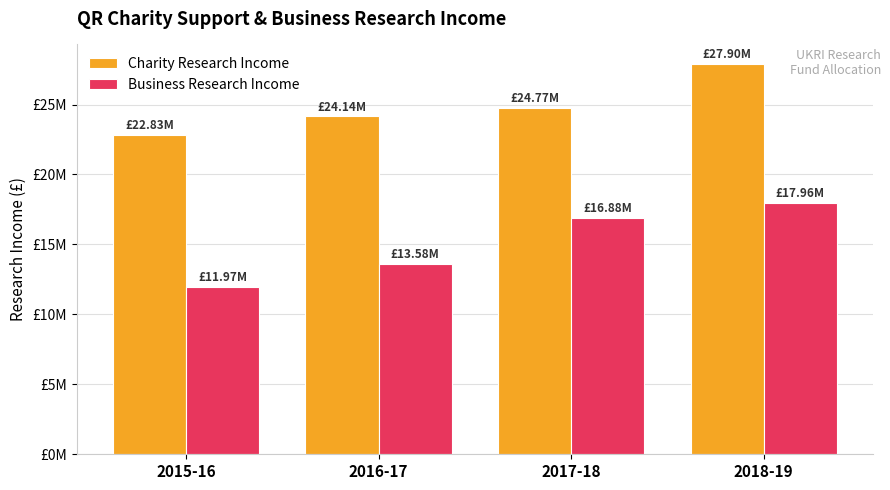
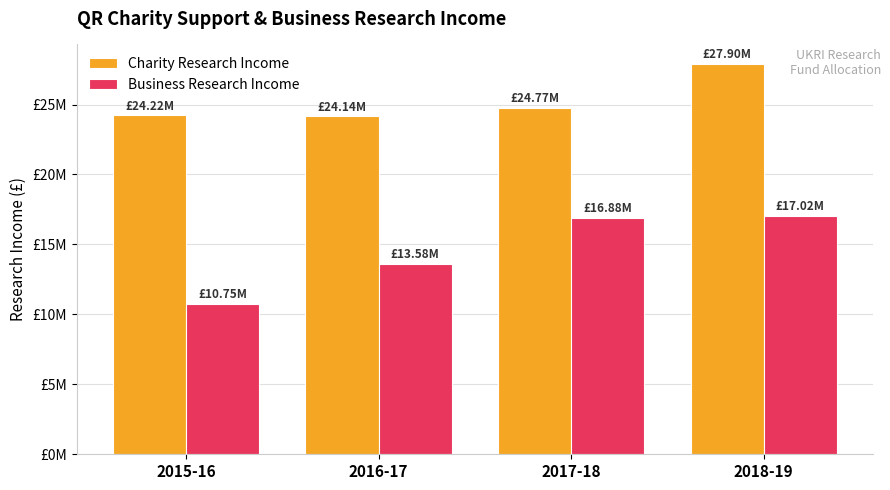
Charity Research Income, 2015-16: £22.83M -> £24.22M
Business Research Income, 2015-16: £11.97M -> £10.75M
Business Research Income, 2018-19: £17.96M -> £17.02M
